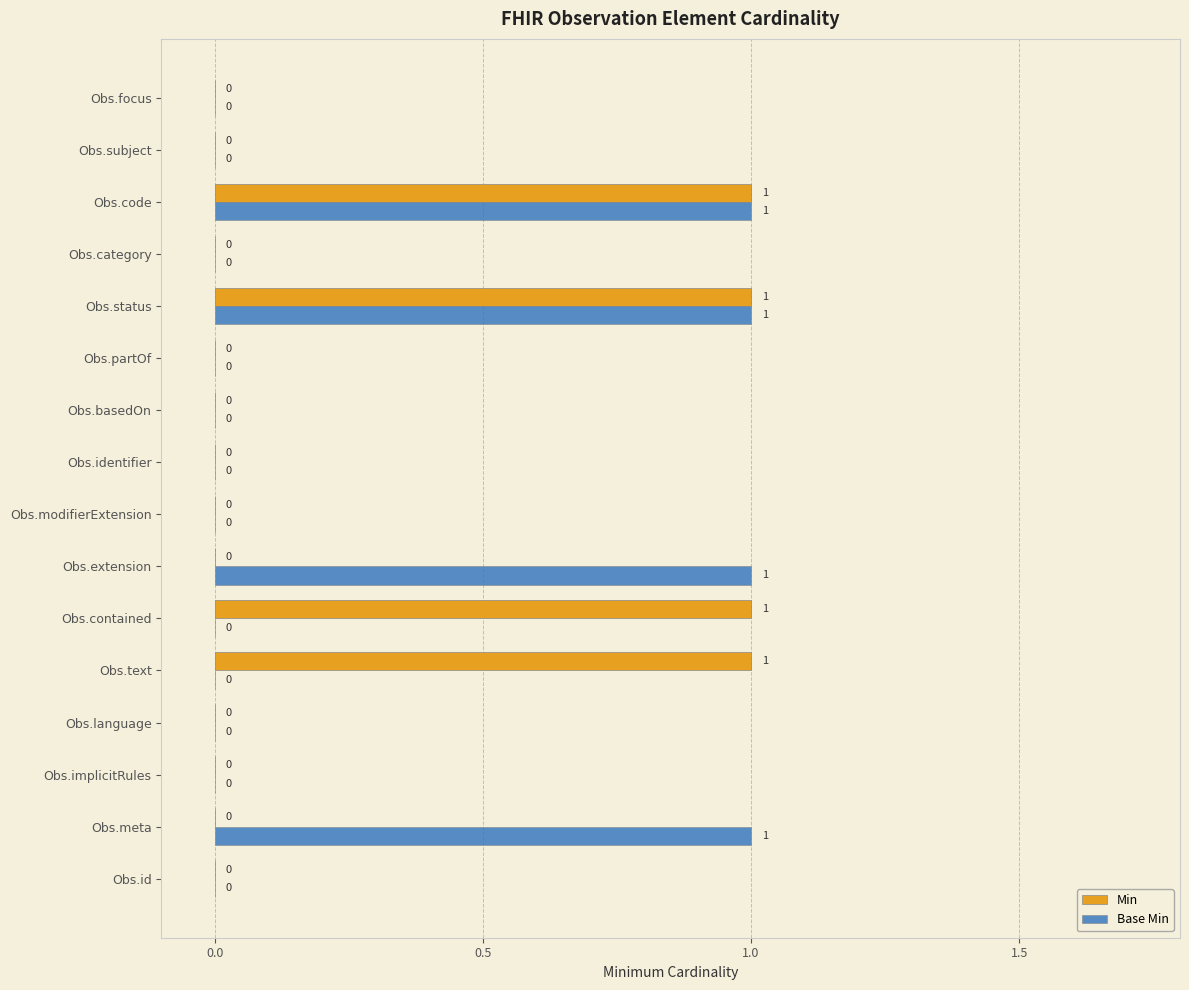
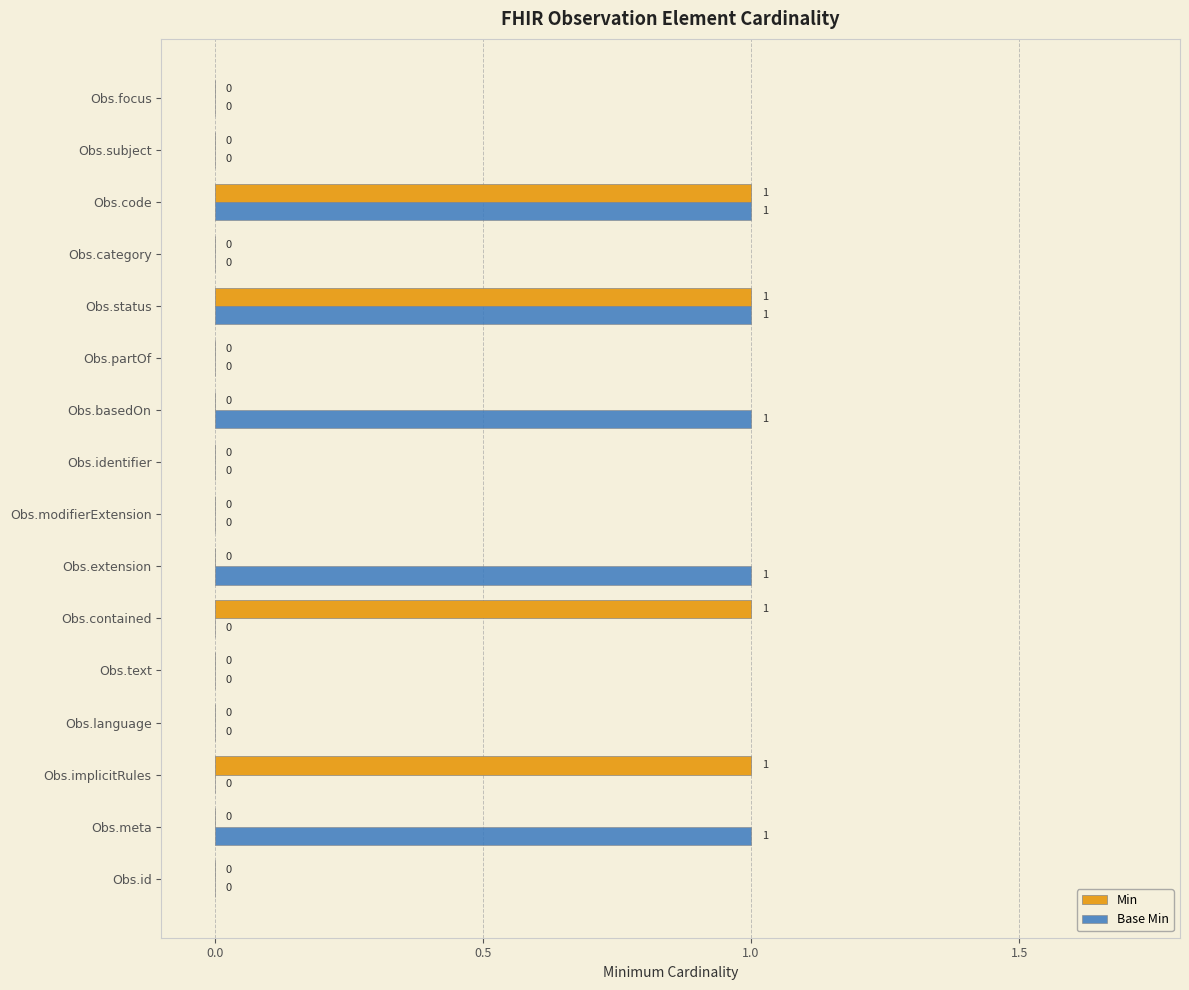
Base Min, Obs.basedOn: 0 -> 1
Min, Obs.text: 1 -> 0
Min, Obs.implicitRules: 0 -> 1
